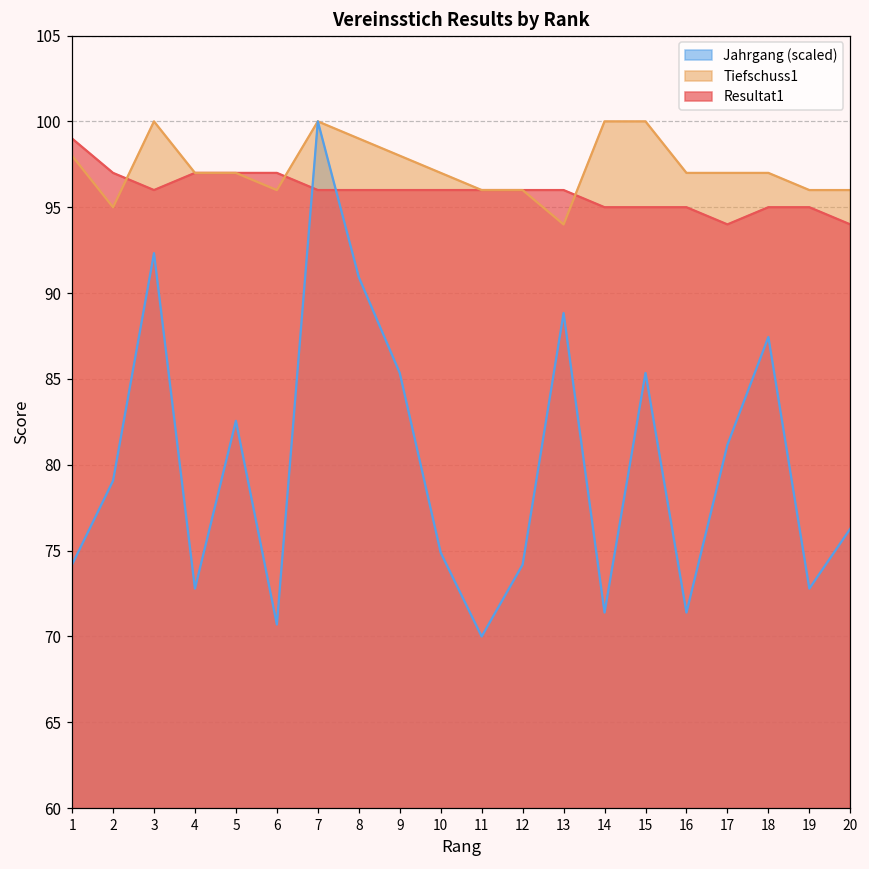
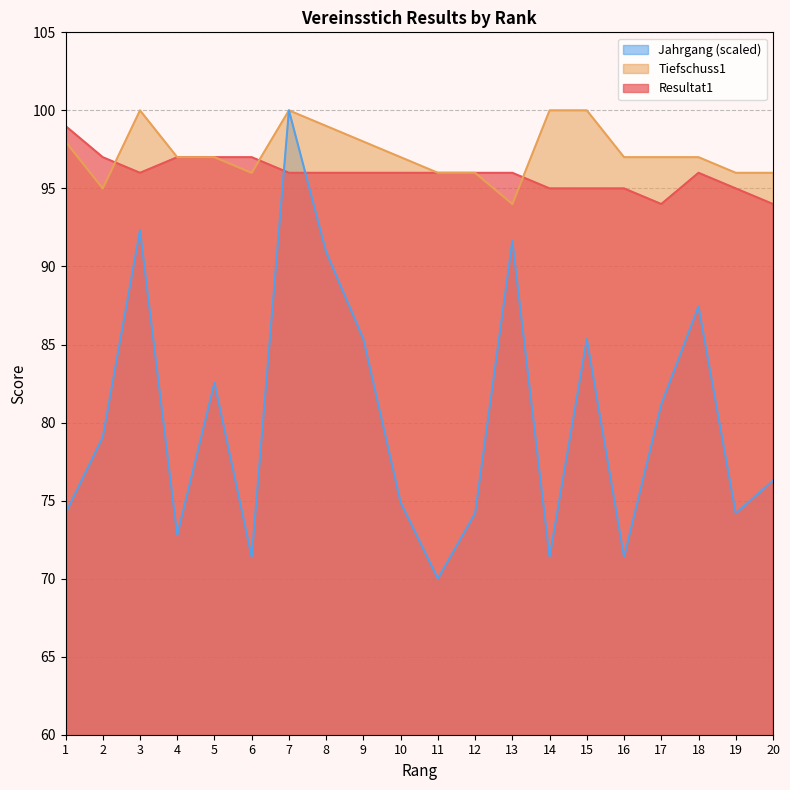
Jahrgang (scaled), 6: 70.7 -> 71.4
Jahrgang (scaled), 13: 88.8 -> 91.6
Resultat1, 18: 95 -> 96
Jahrgang (scaled), 19: 72.8 -> 74.2
